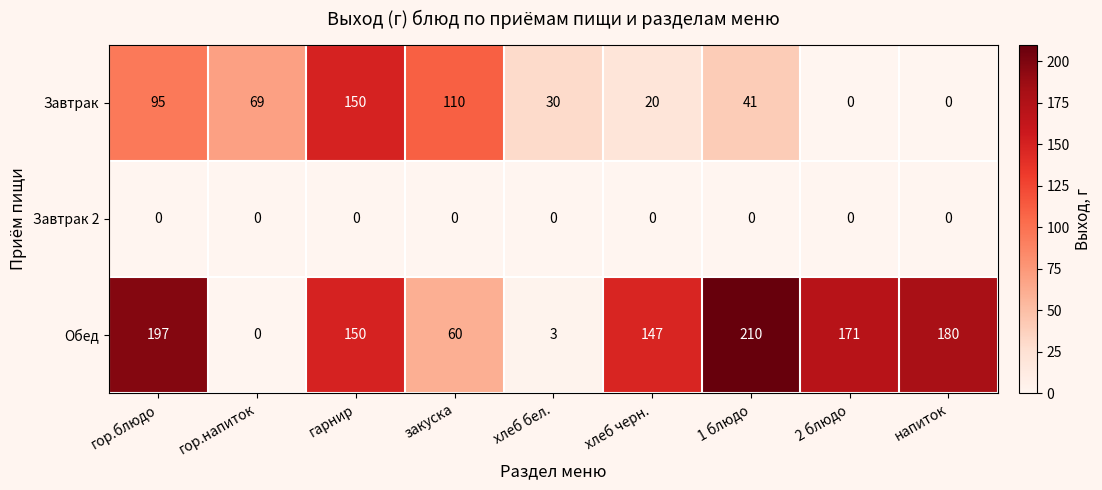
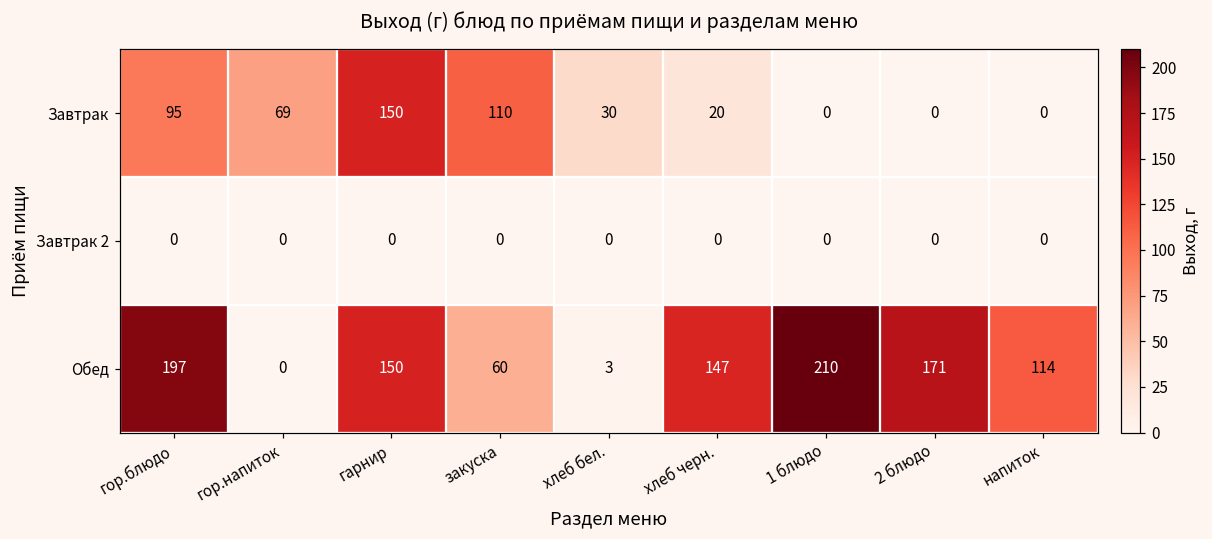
Завтрак, 1 блюдо: 41 -> 0
Обед, напиток: 180 -> 114
